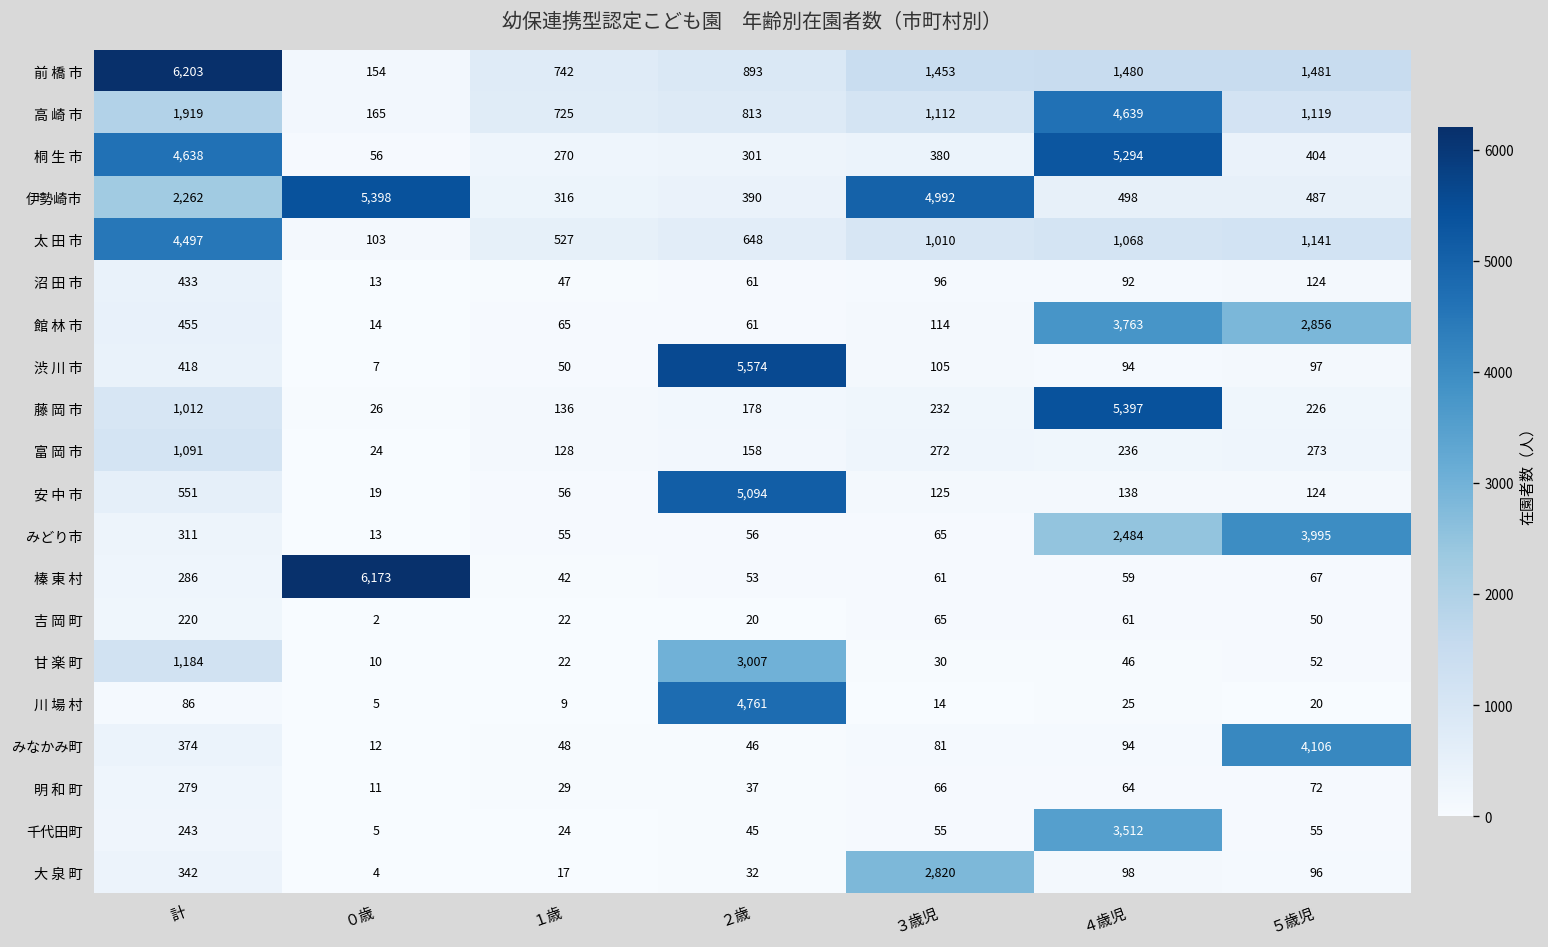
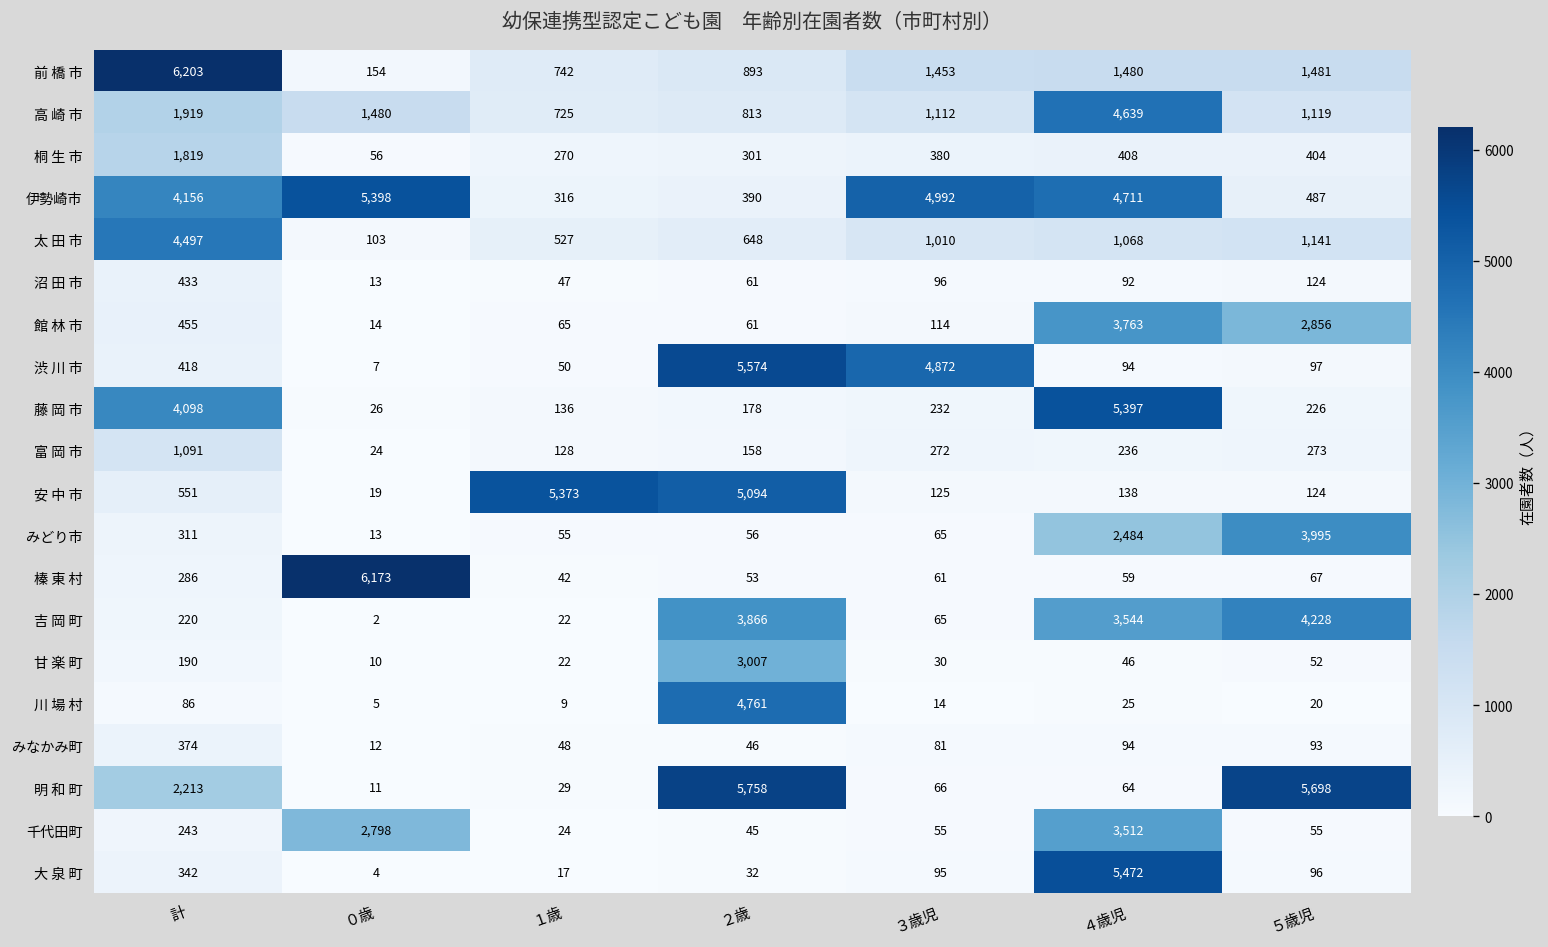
高 崎 市, ０歳: 165 -> 1,480
桐 生 市, 計: 4,638 -> 1,819
桐 生 市, ４歳児: 5,294 -> 408
伊勢崎市, 計: 2,262 -> 4,156
伊勢崎市, ４歳児: 498 -> 4,711
渋 川 市, ３歳児: 105 -> 4,872
藤 岡 市, 計: 1,012 -> 4,098
安 中 市, １歳: 56 -> 5,373
吉 岡 町, ２歳: 20 -> 3,866
吉 岡 町, ４歳児: 61 -> 3,544
吉 岡 町, ５歳児: 50 -> 4,228
甘 楽 町, 計: 1,184 -> 190
みなかみ町, ５歳児: 4,106 -> 93
明 和 町, 計: 279 -> 2,213
明 和 町, ２歳: 37 -> 5,758
明 和 町, ５歳児: 72 -> 5,698
千代田町, ０歳: 5 -> 2,798
大 泉 町, ３歳児: 2,820 -> 95
大 泉 町, ４歳児: 98 -> 5,472
